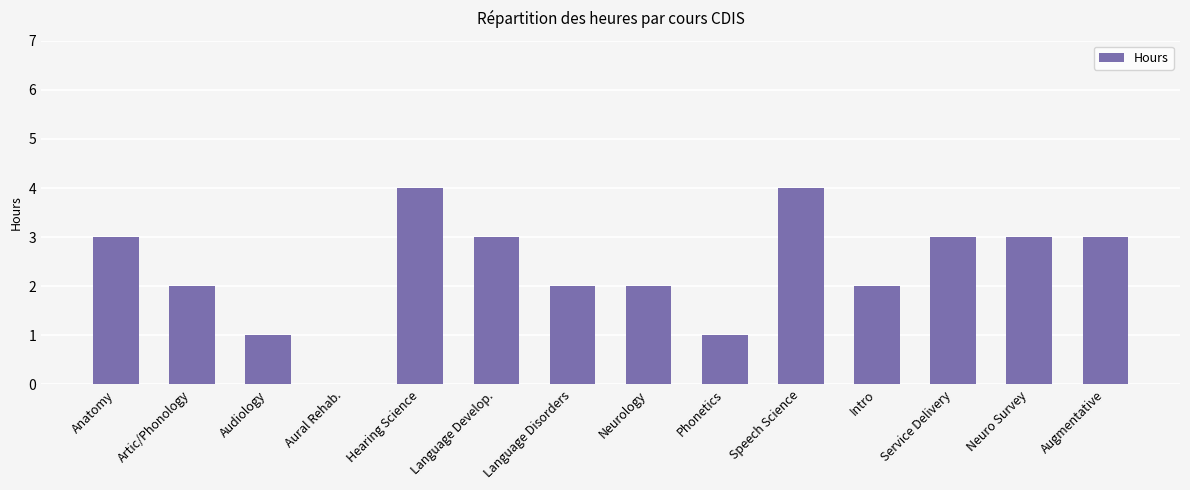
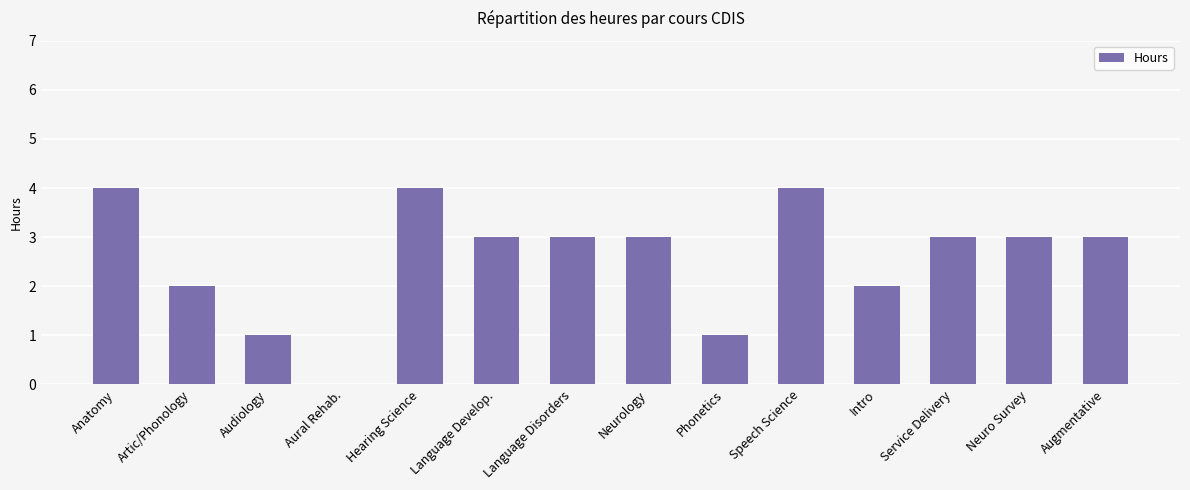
Anatomy: 3 -> 4
Language Disorders: 2 -> 3
Neurology: 2 -> 3
